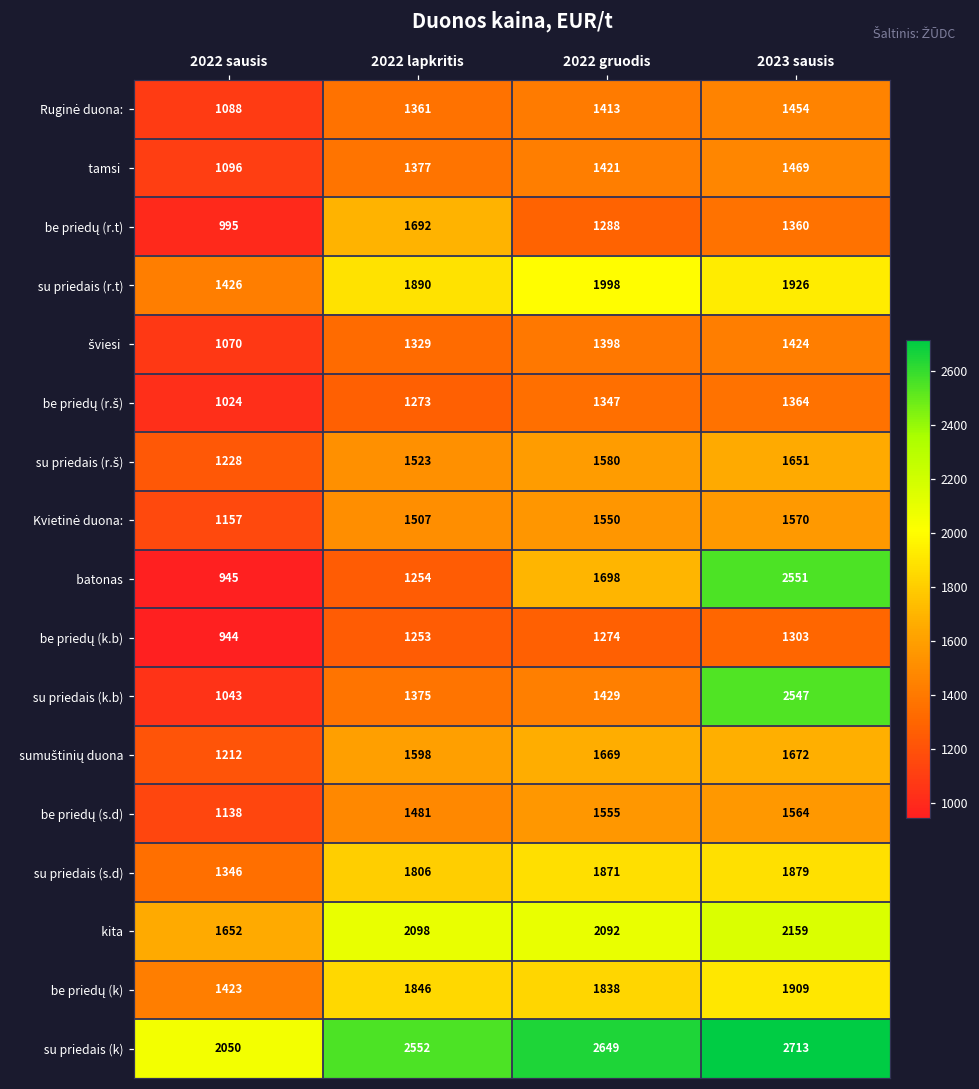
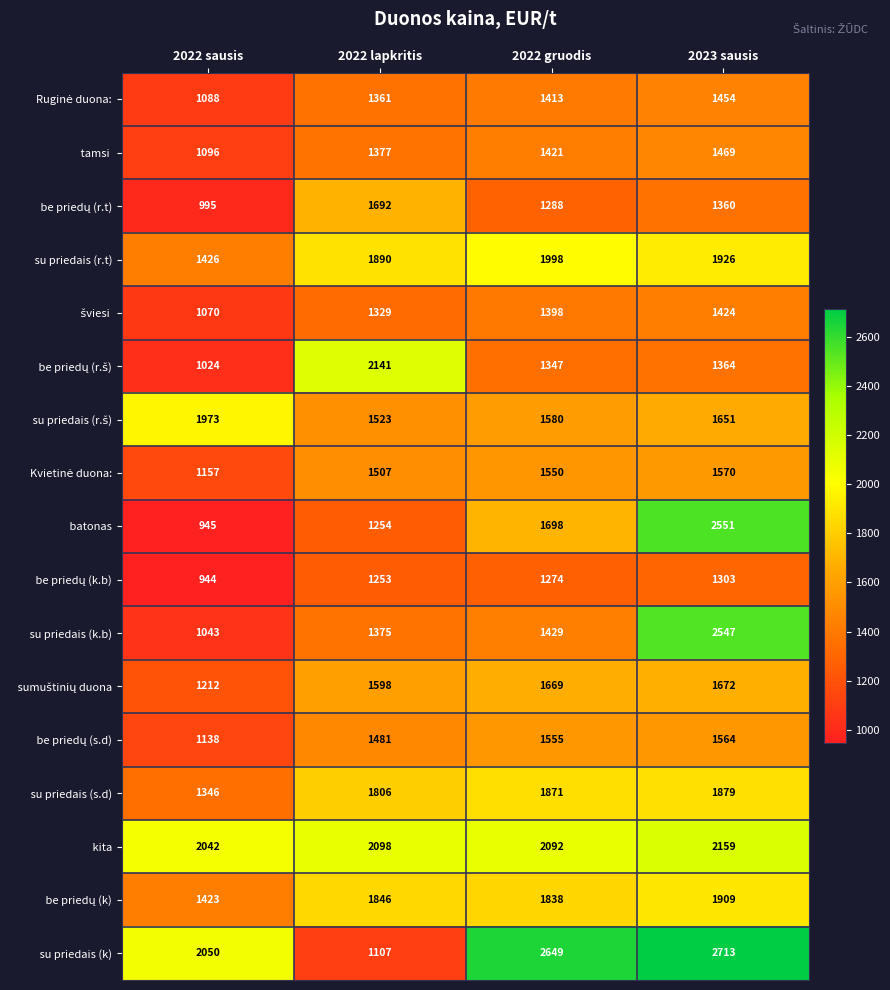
be priedų (r.š), 2022 lapkritis: 1273 -> 2141
su priedais (r.š), 2022 sausis: 1228 -> 1973
kita, 2022 sausis: 1652 -> 2042
su priedais (k), 2022 lapkritis: 2552 -> 1107
